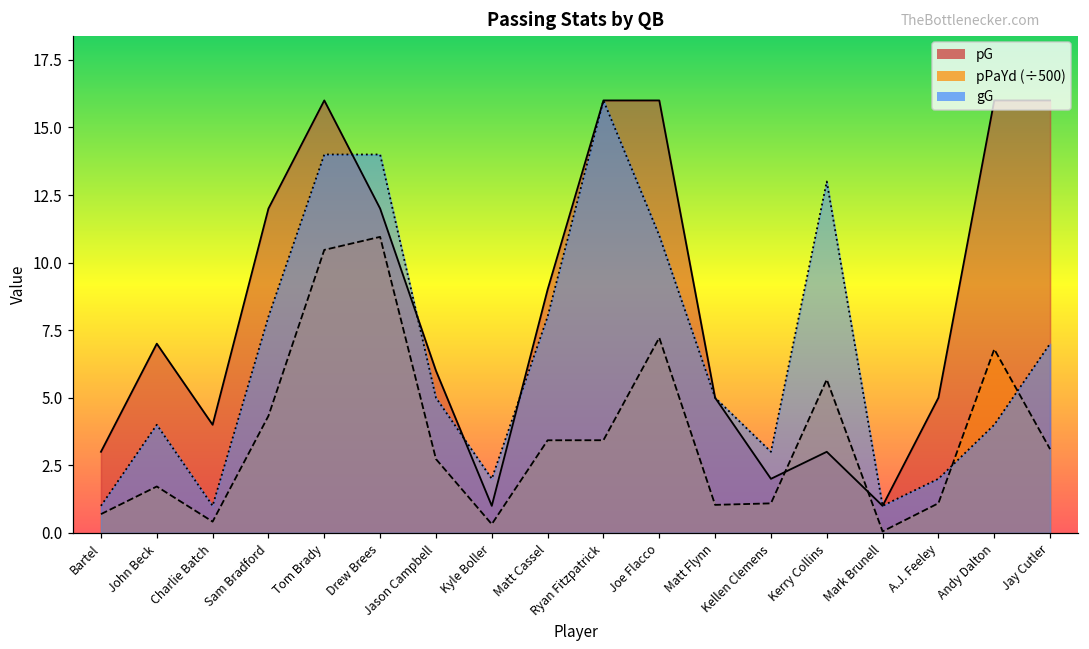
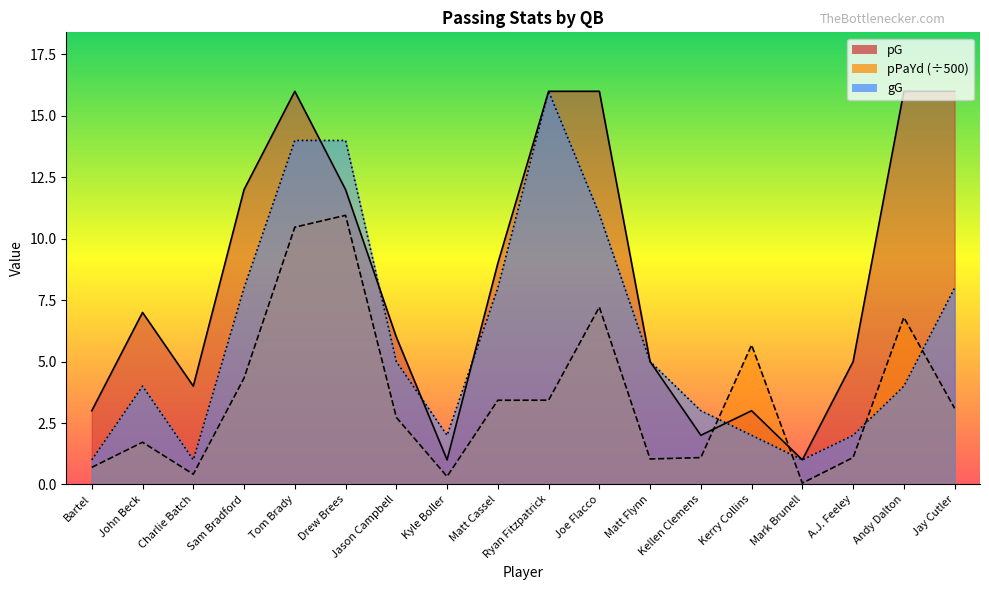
gG, Kerry Collins: 13 -> 2
gG, Jay Cutler: 7 -> 8
